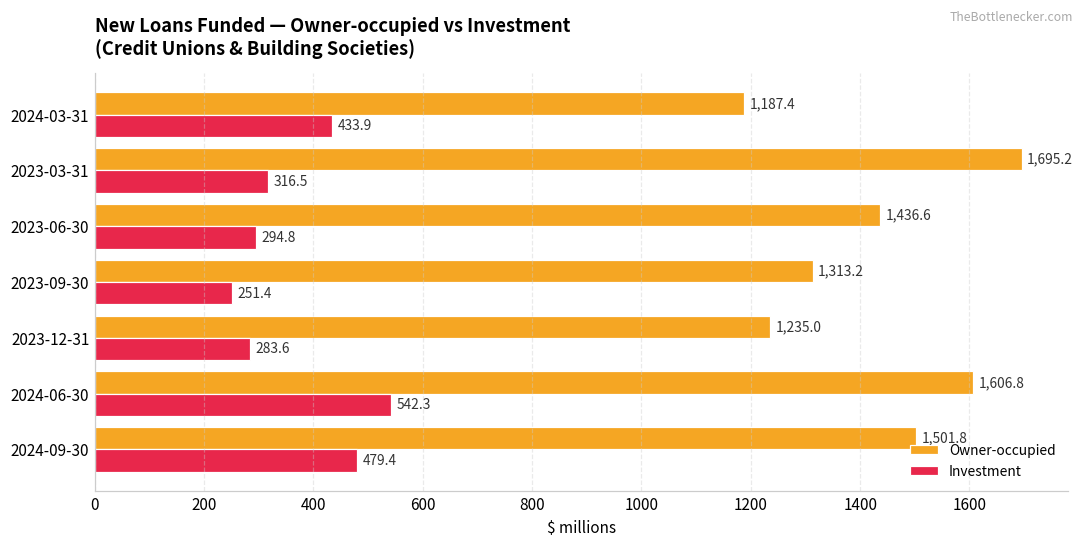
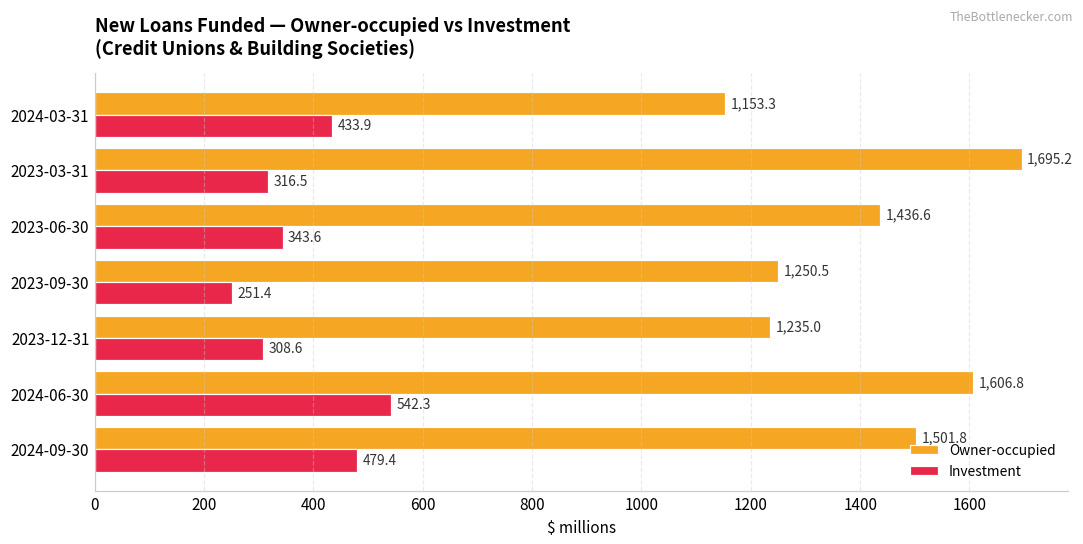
Owner-occupied, 2024-03-31: 1,187.4 -> 1,153.3
Investment, 2023-06-30: 294.8 -> 343.6
Owner-occupied, 2023-09-30: 1,313.2 -> 1,250.5
Investment, 2023-12-31: 283.6 -> 308.6
